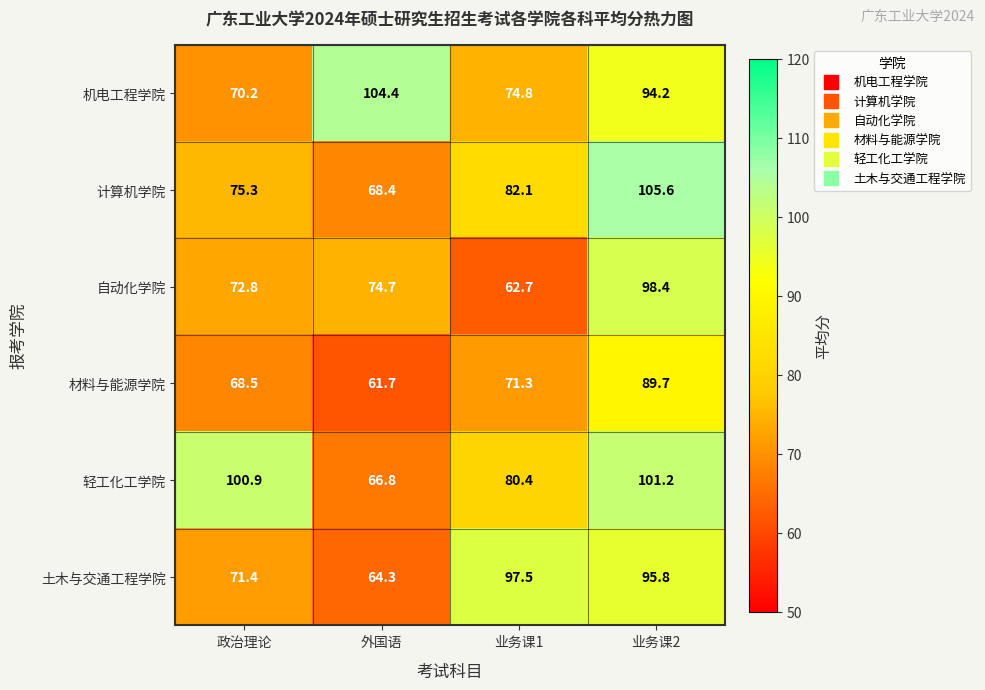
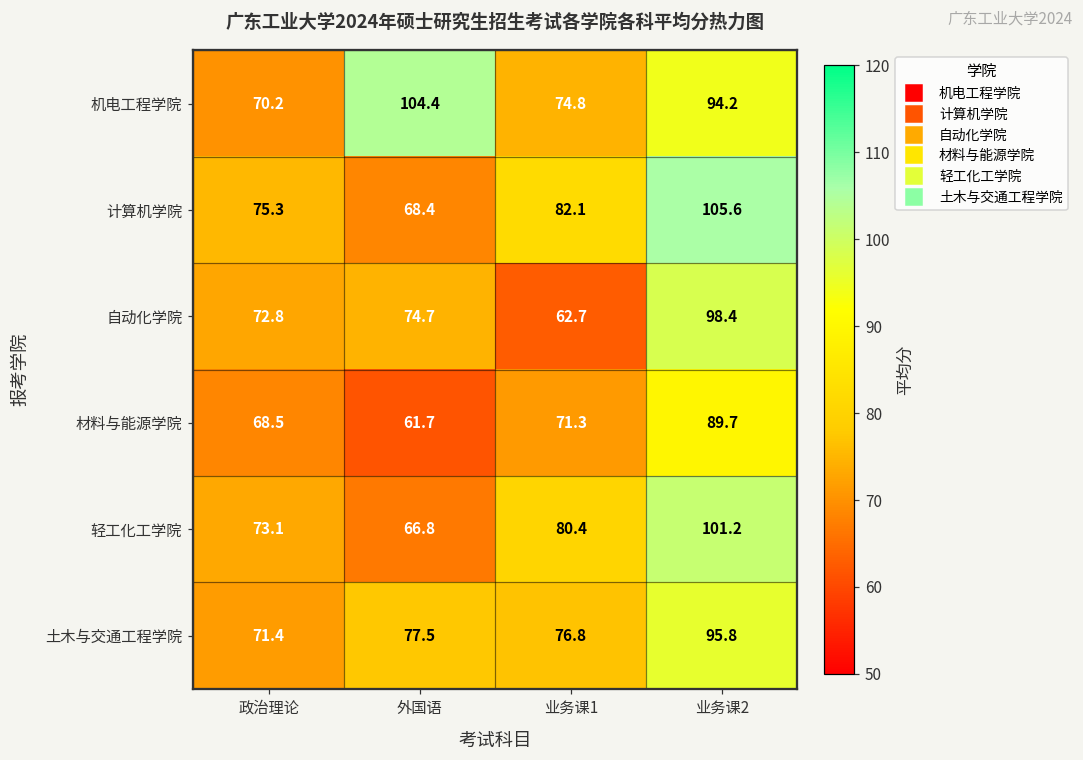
轻工化工学院, 政治理论: 100.9 -> 73.1
土木与交通工程学院, 外国语: 64.3 -> 77.5
土木与交通工程学院, 业务课1: 97.5 -> 76.8
